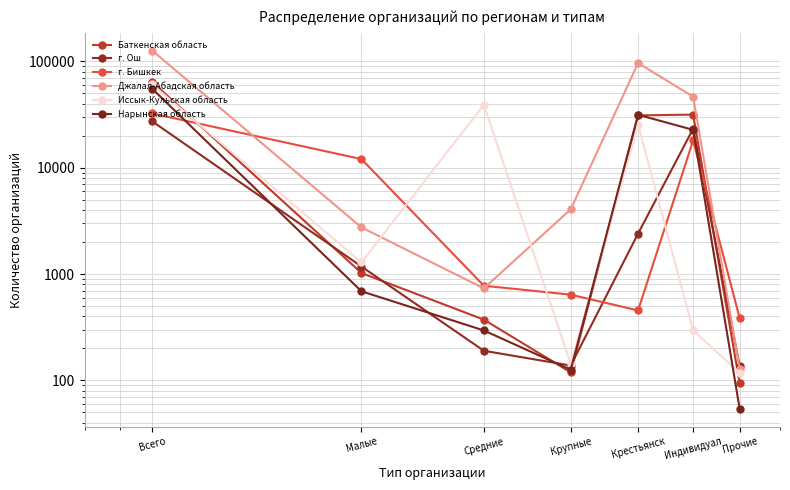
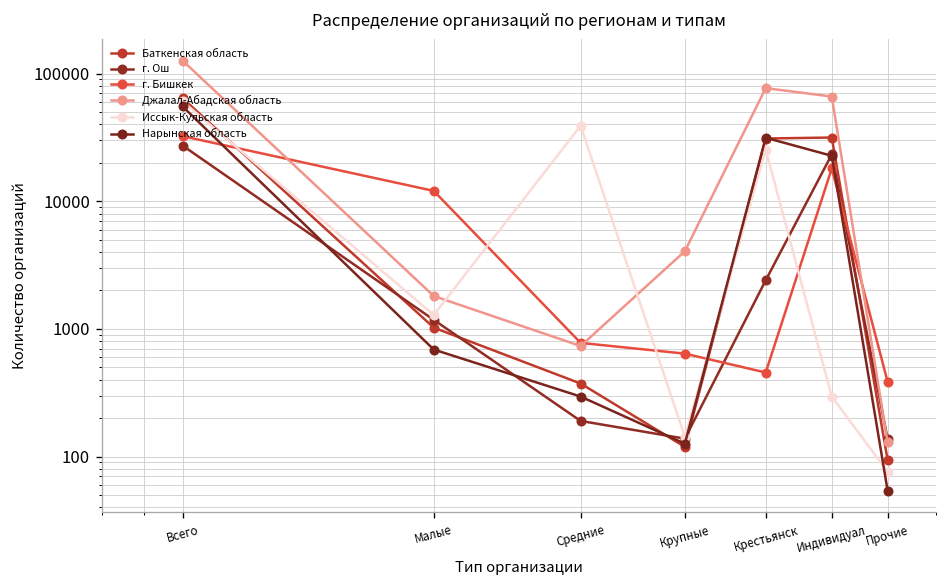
Джалал-Абадская область, Малые: 2700 -> 1800
Джалал-Абадская область, Крестьянск: 100000 -> 80000
Джалал-Абадская область, Индивидуал: 50000 -> 70000
Иссык-Кульская область, Прочие: 120 -> 80
